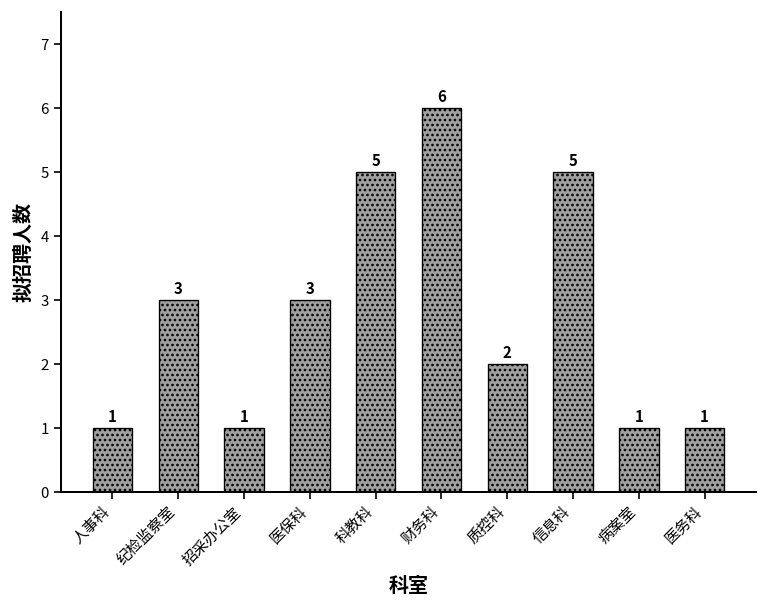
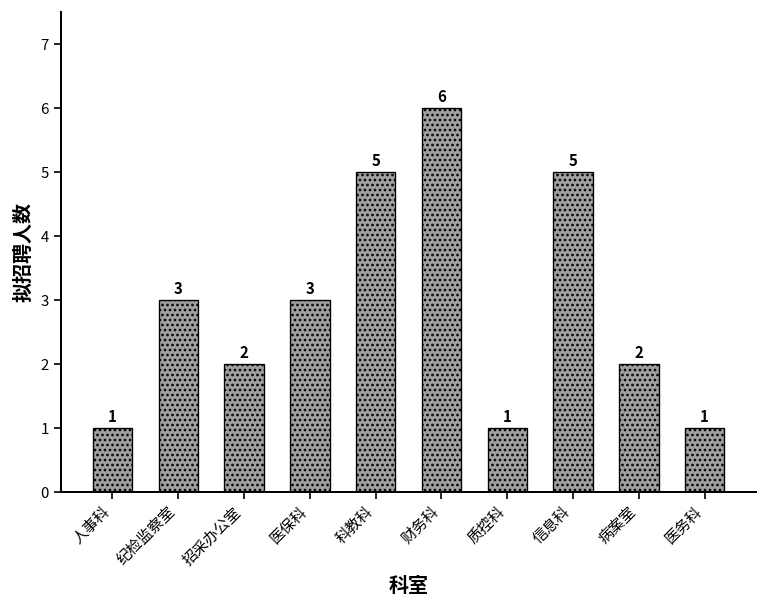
招采办公室: 1 -> 2
质控科: 2 -> 1
病案室: 1 -> 2
